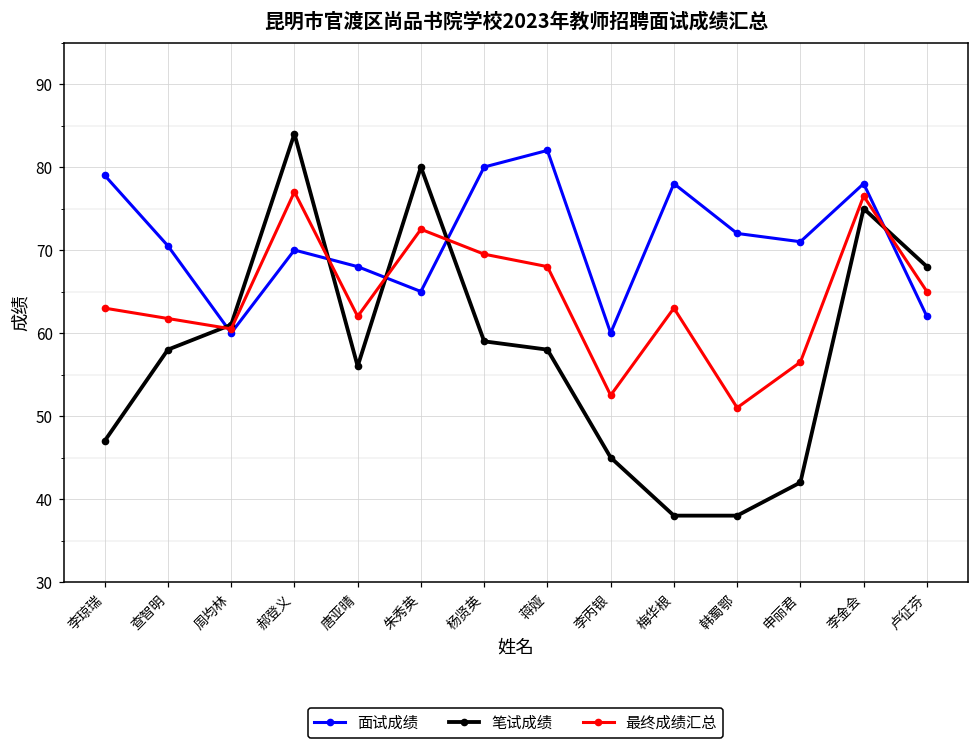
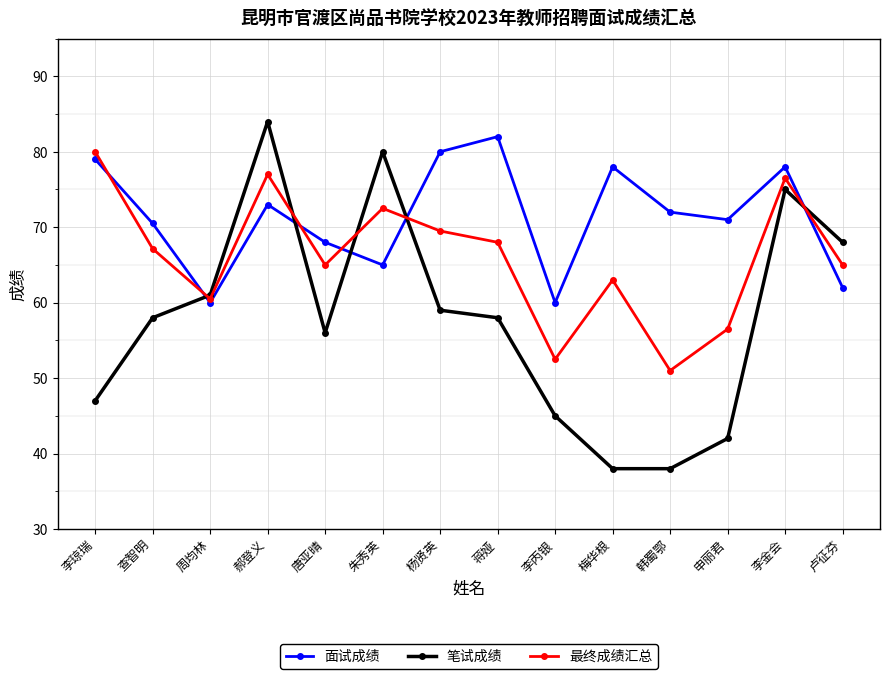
最终成绩汇总, 李琼瑞: 63 -> 80
最终成绩汇总, 查智明: 62 -> 67
面试成绩, 郝登义: 70 -> 73
最终成绩汇总, 唐亚晴: 62 -> 65
